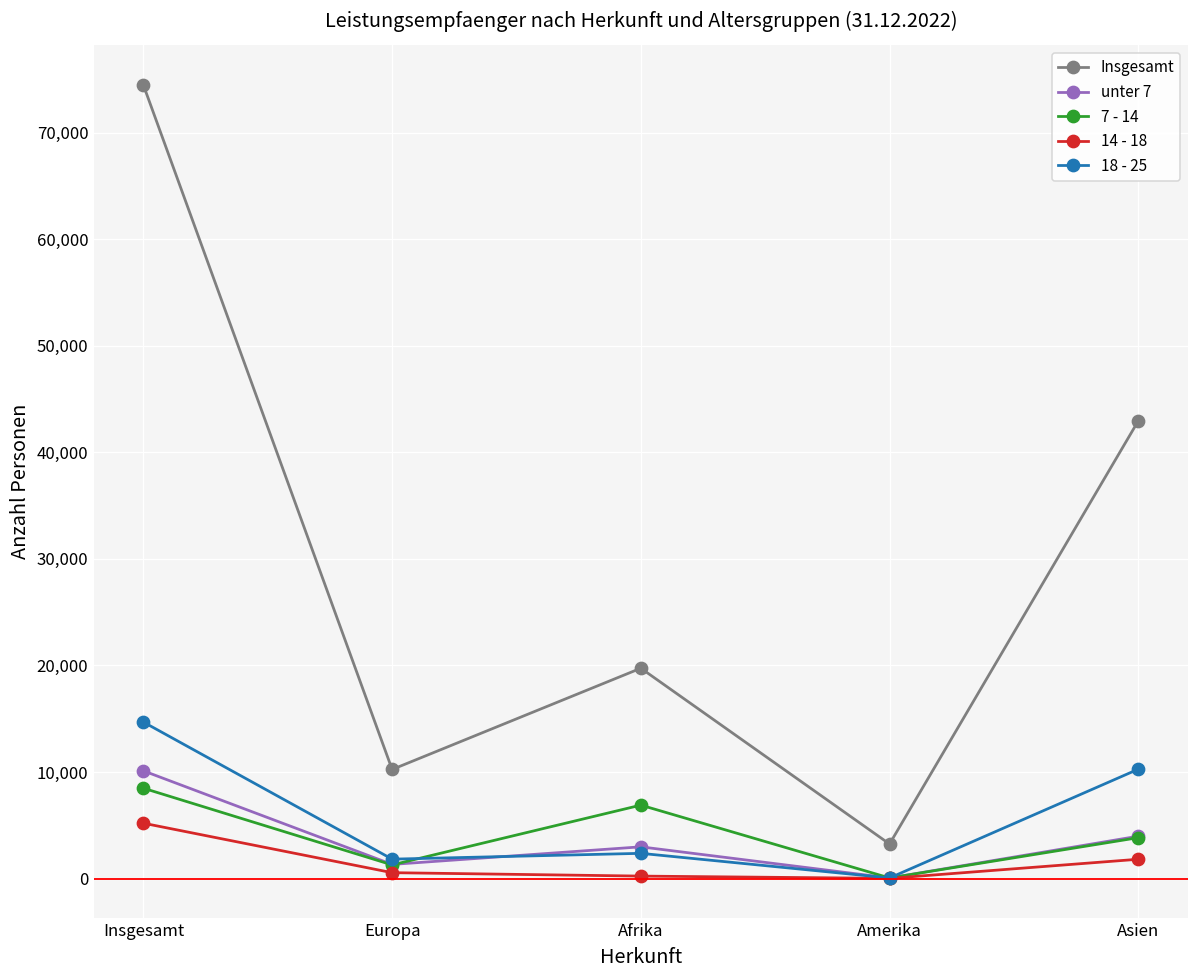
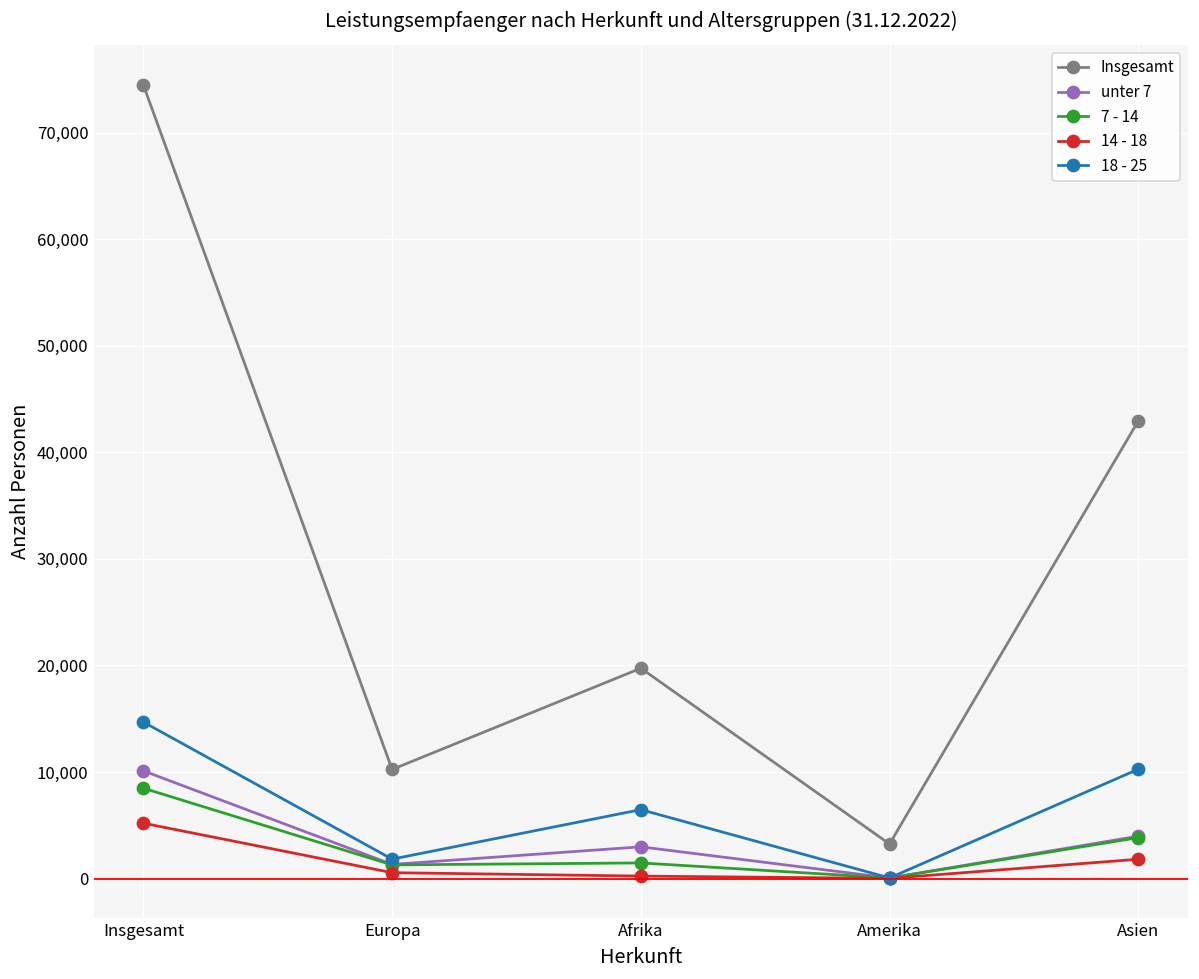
7 - 14, Afrika: 7,000 -> 1,000
18 - 25, Afrika: 2,000 -> 6,000
